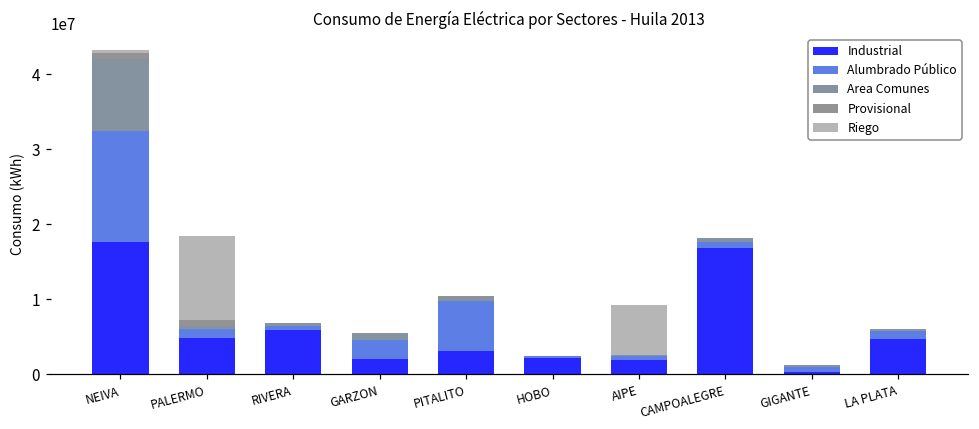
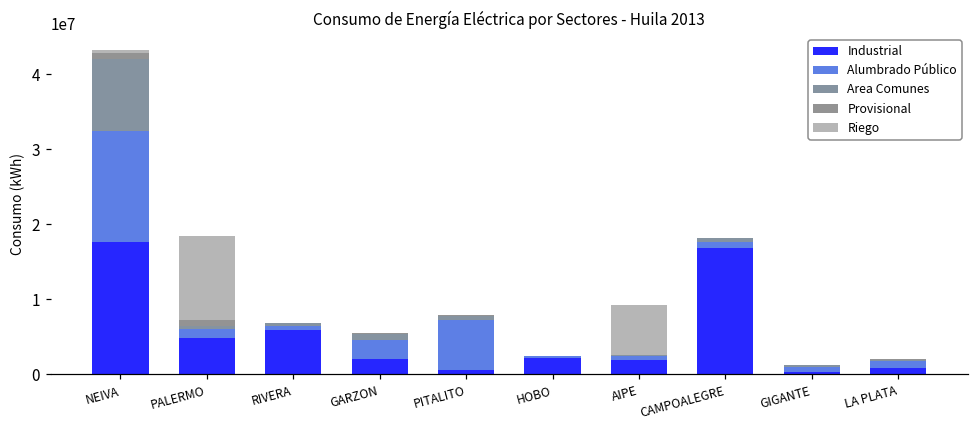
Industrial, PITALITO: 3000000 -> 1000000
Industrial, LA PLATA: 5000000 -> 1000000
